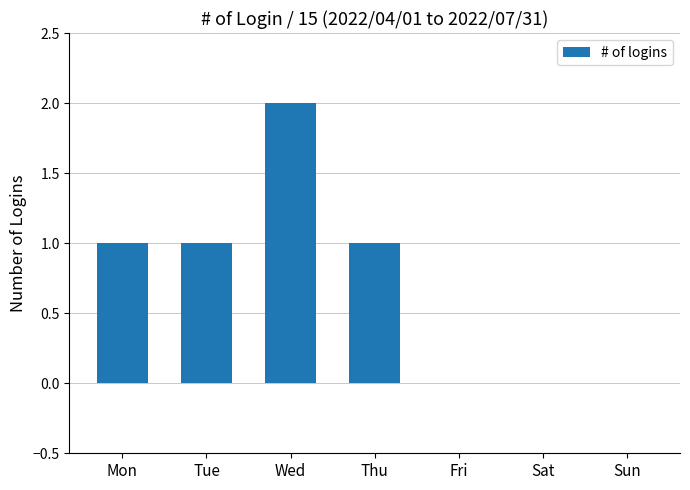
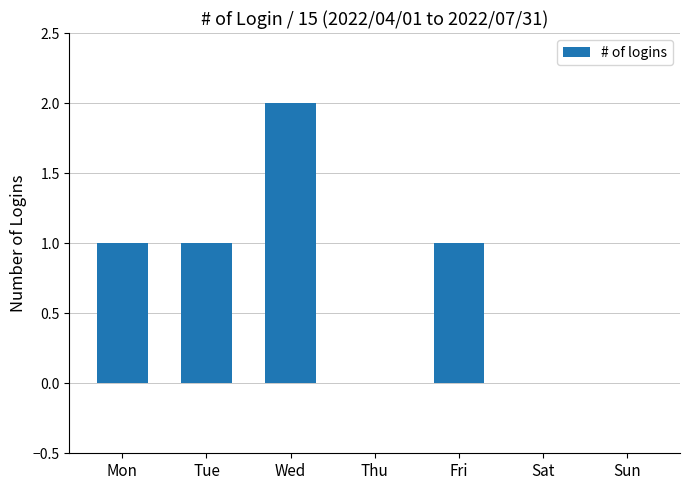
Thu: 1 -> 0
Fri: 0 -> 1
